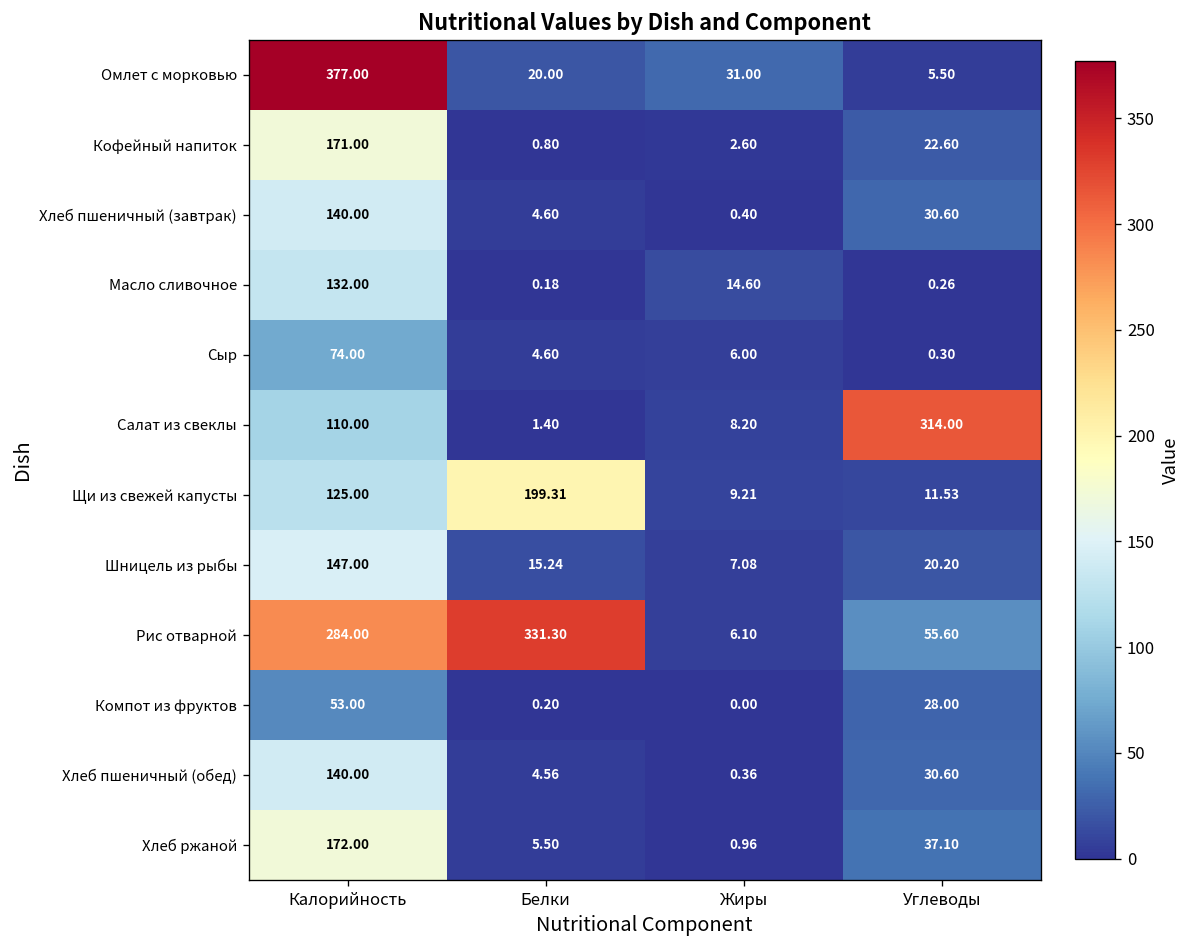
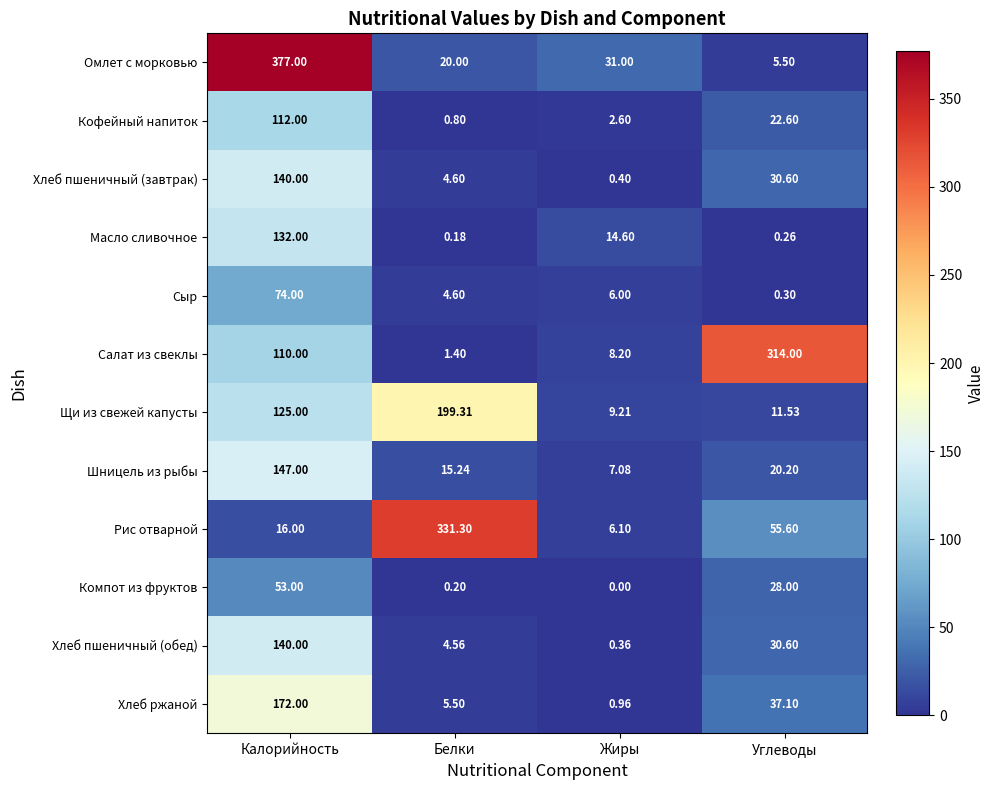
Кофейный напиток, Калорийность: 171.00 -> 112.00
Рис отварной, Калорийность: 284.00 -> 16.00
